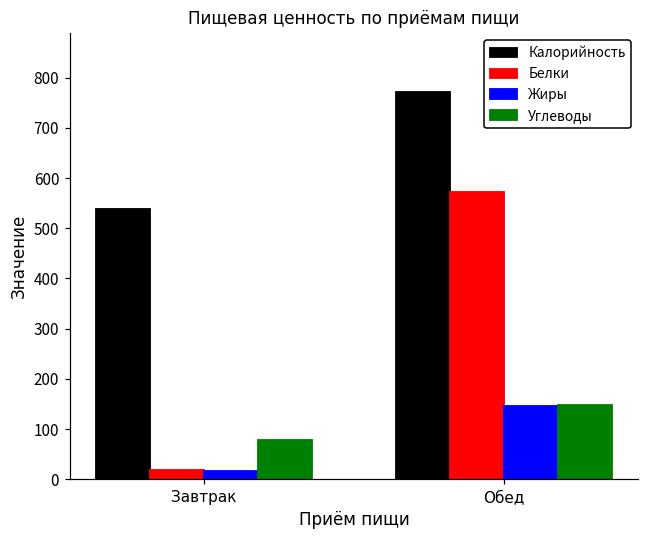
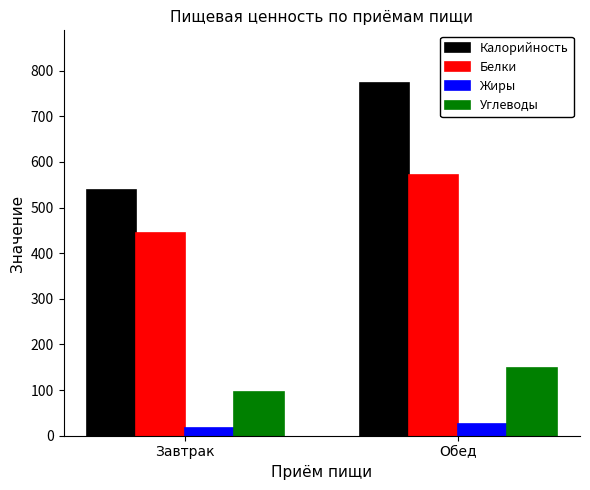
Белки, Завтрак: 20 -> 440
Углеводы, Завтрак: 80 -> 100
Жиры, Обед: 150 -> 20
